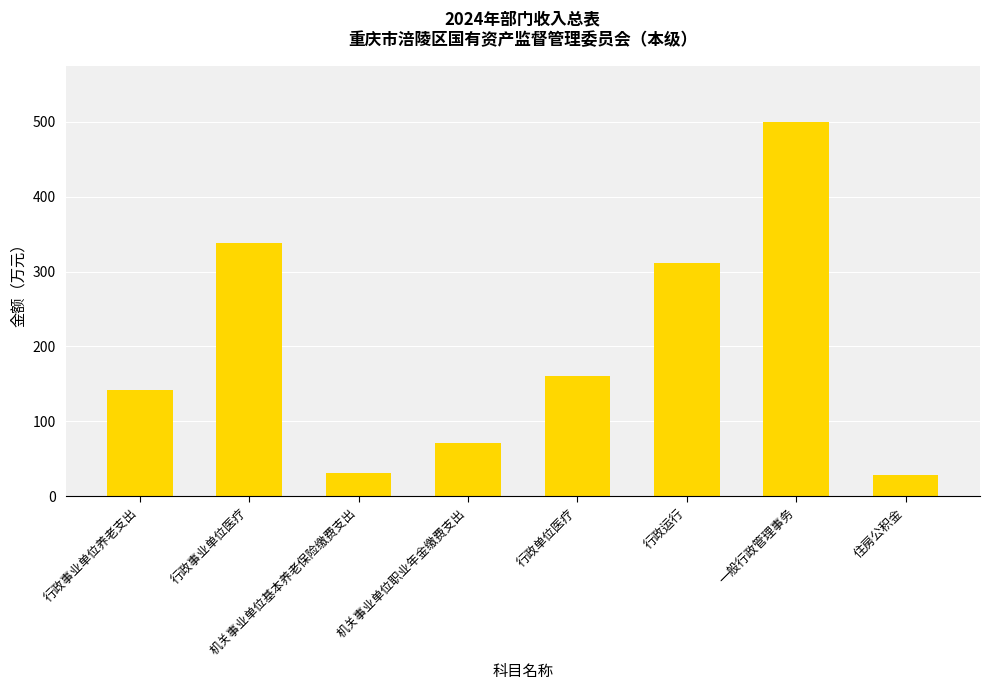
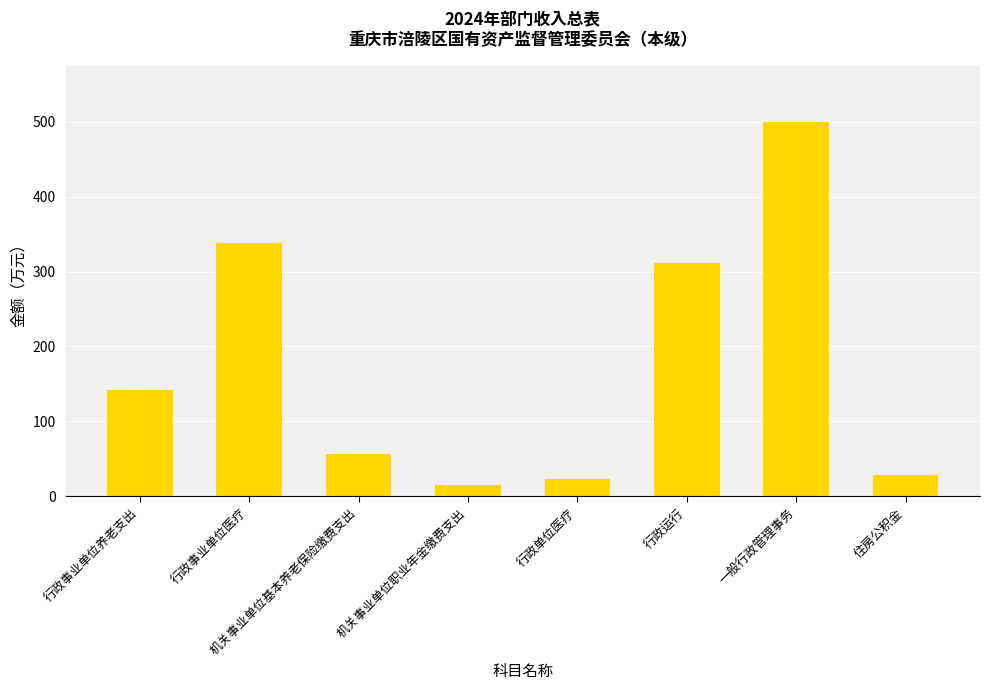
机关事业单位基本养老保险缴费支出: 30 -> 60
机关事业单位职业年金缴费支出: 70 -> 20
行政单位医疗: 160 -> 20
